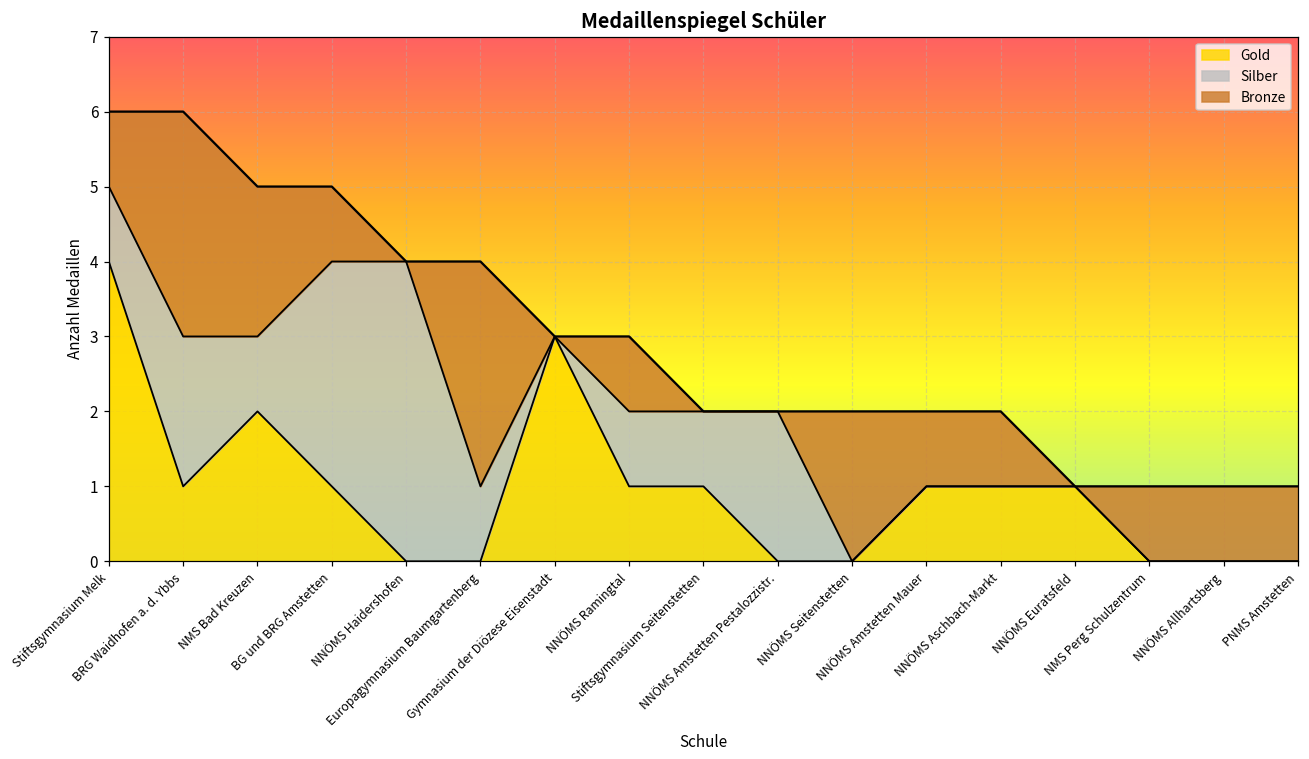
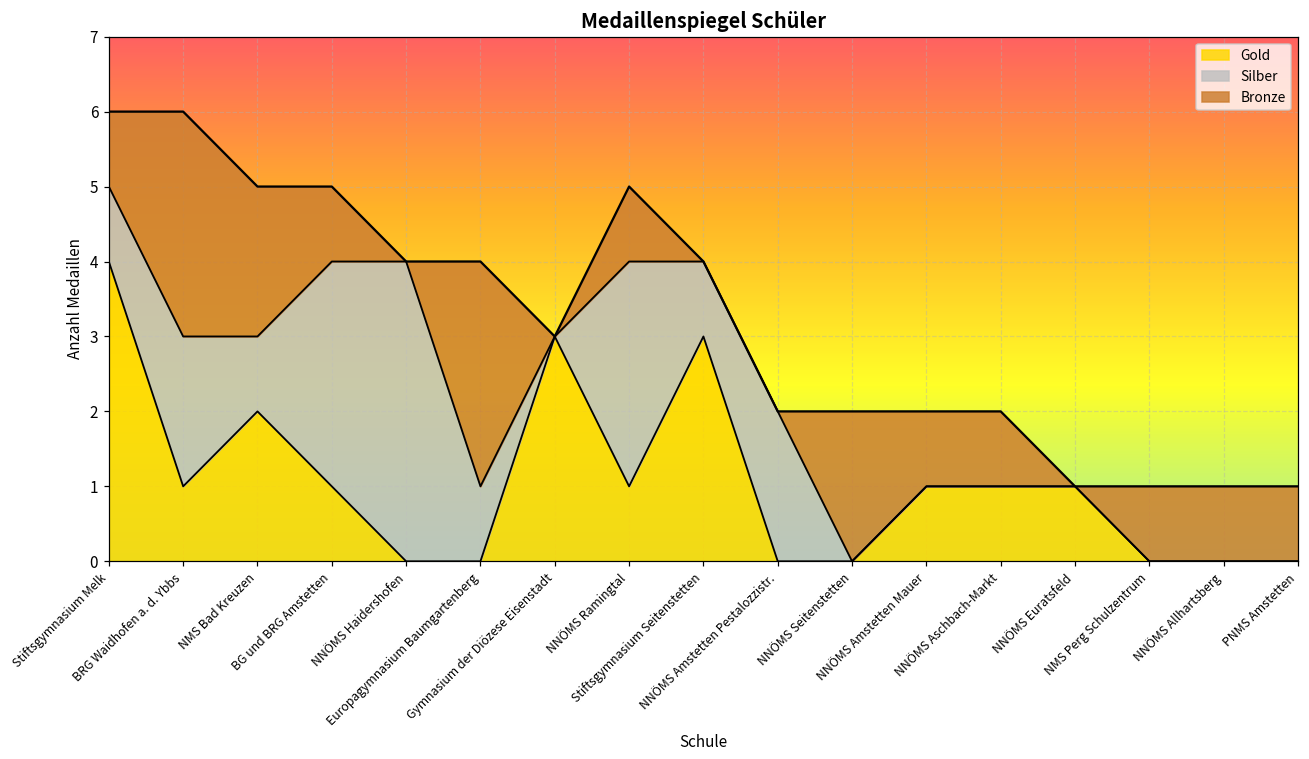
Silber, NNÖMS Ramingtal: 1 -> 3
Gold, Stiftsgymnasium Seitenstetten: 1 -> 3
